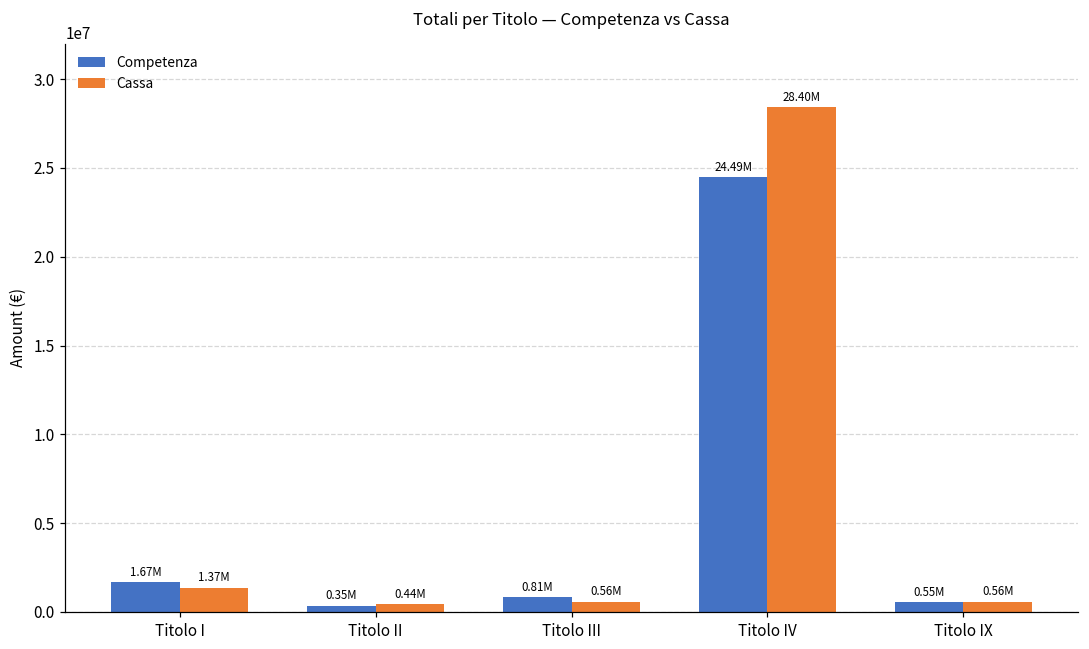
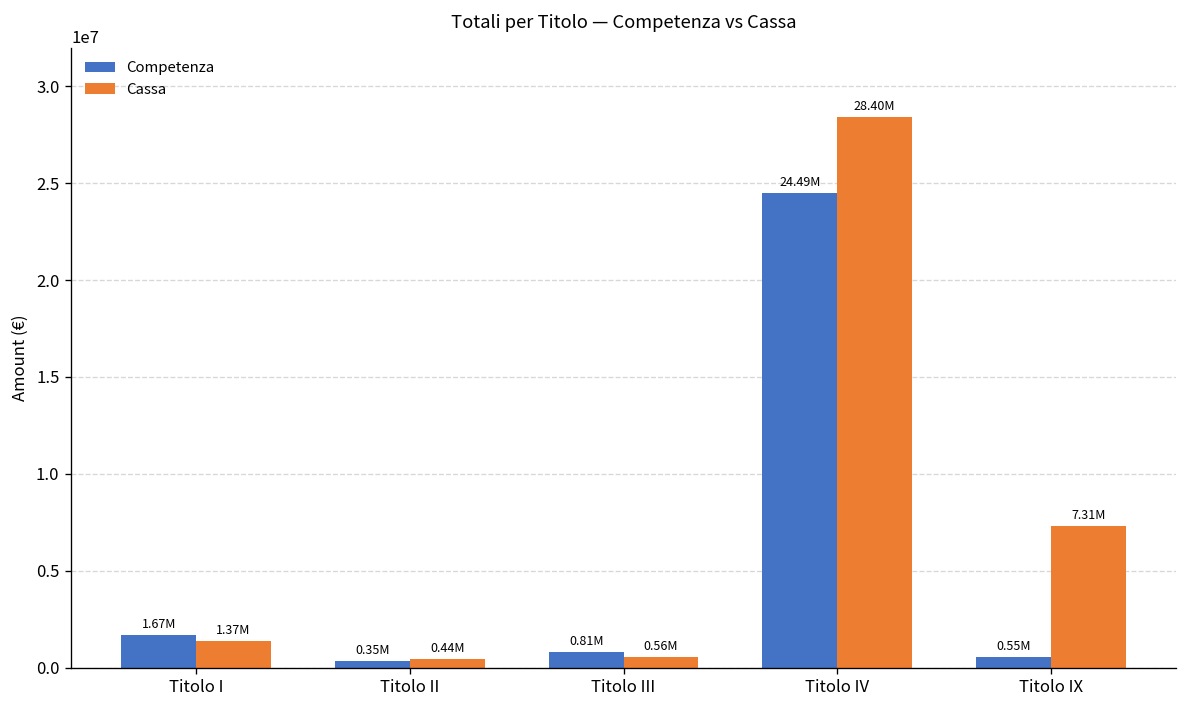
Cassa, Titolo IX: 0.56M -> 7.31M
